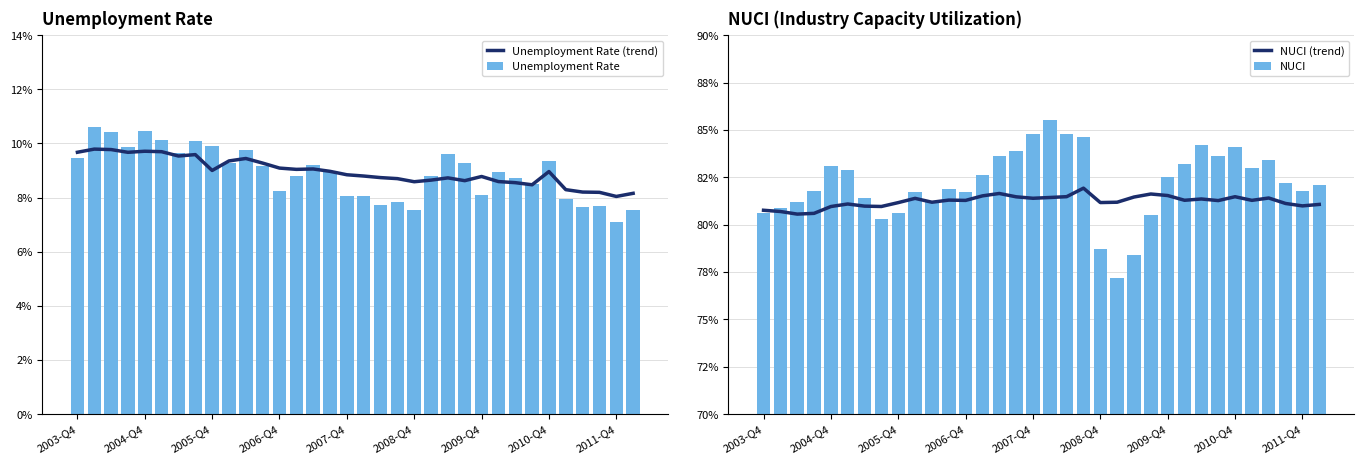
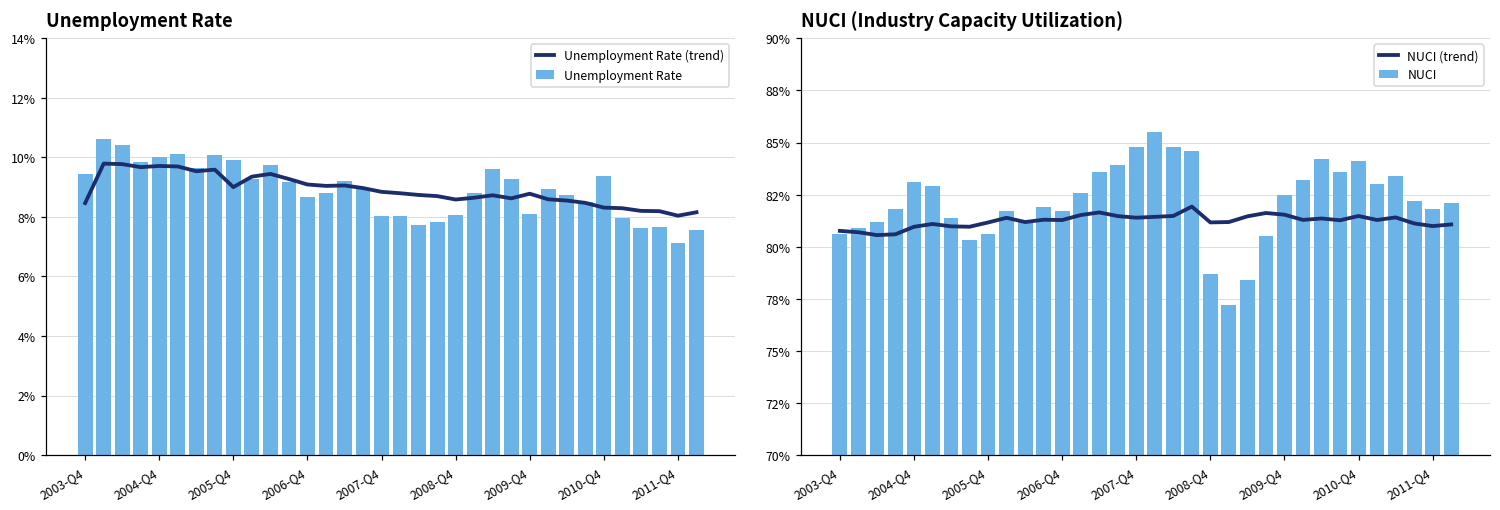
Unemployment Rate, Unemployment Rate (trend), 2003-Q4: 9.7% -> 8.5%
Unemployment Rate, Unemployment Rate, 2004-Q4: 10.5% -> 10.0%
Unemployment Rate, Unemployment Rate, 2006-Q4: 8.2% -> 8.7%
Unemployment Rate, Unemployment Rate, 2008-Q4: 7.5% -> 8.1%
Unemployment Rate, Unemployment Rate (trend), 2010-Q4: 9.0% -> 8.3%
